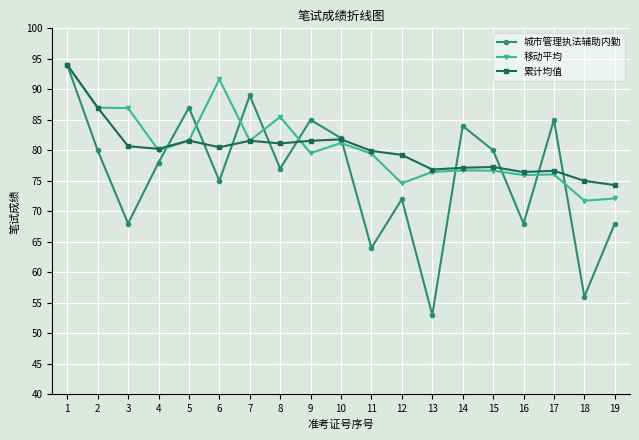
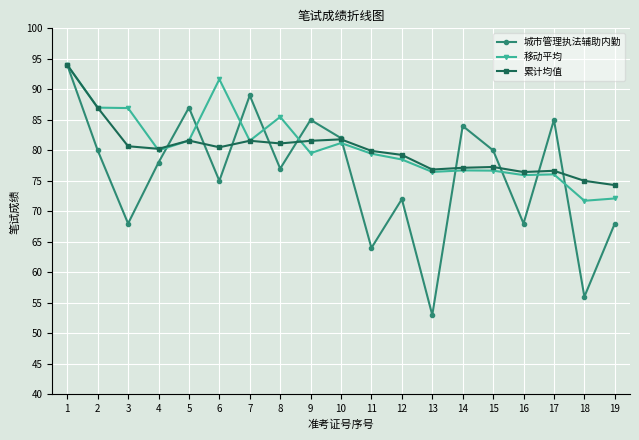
移动平均, 12: 75 -> 79
